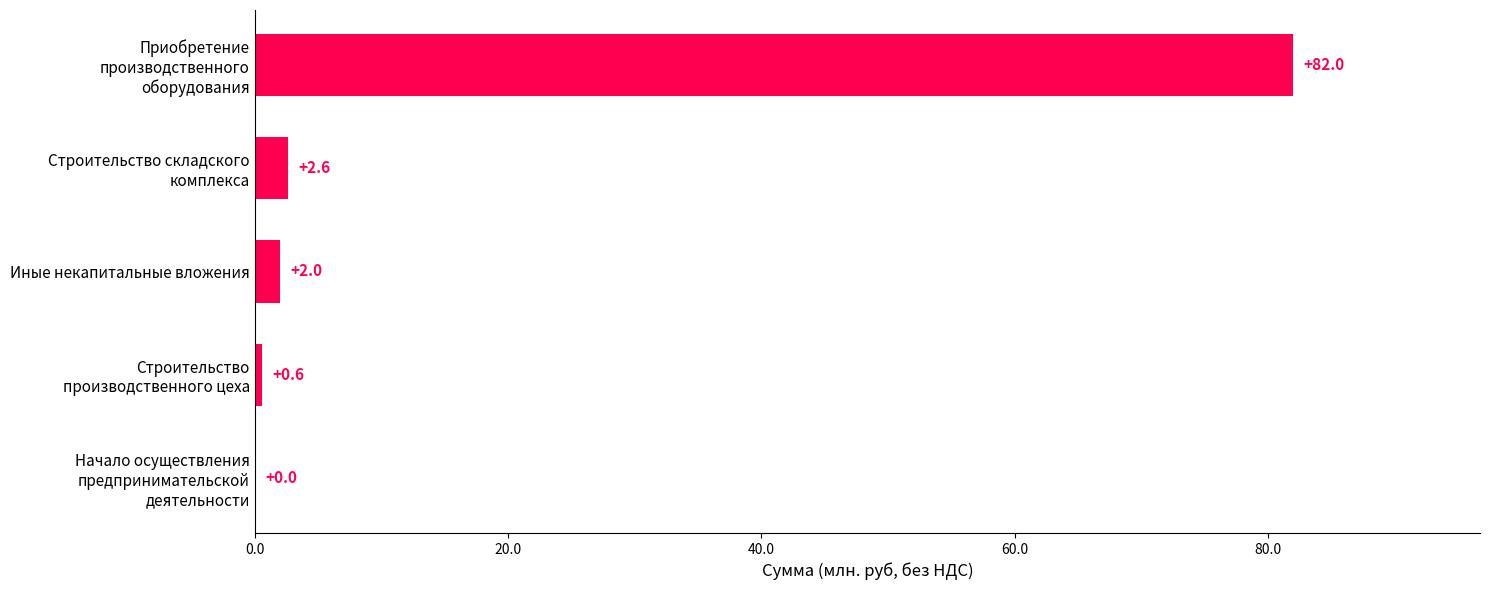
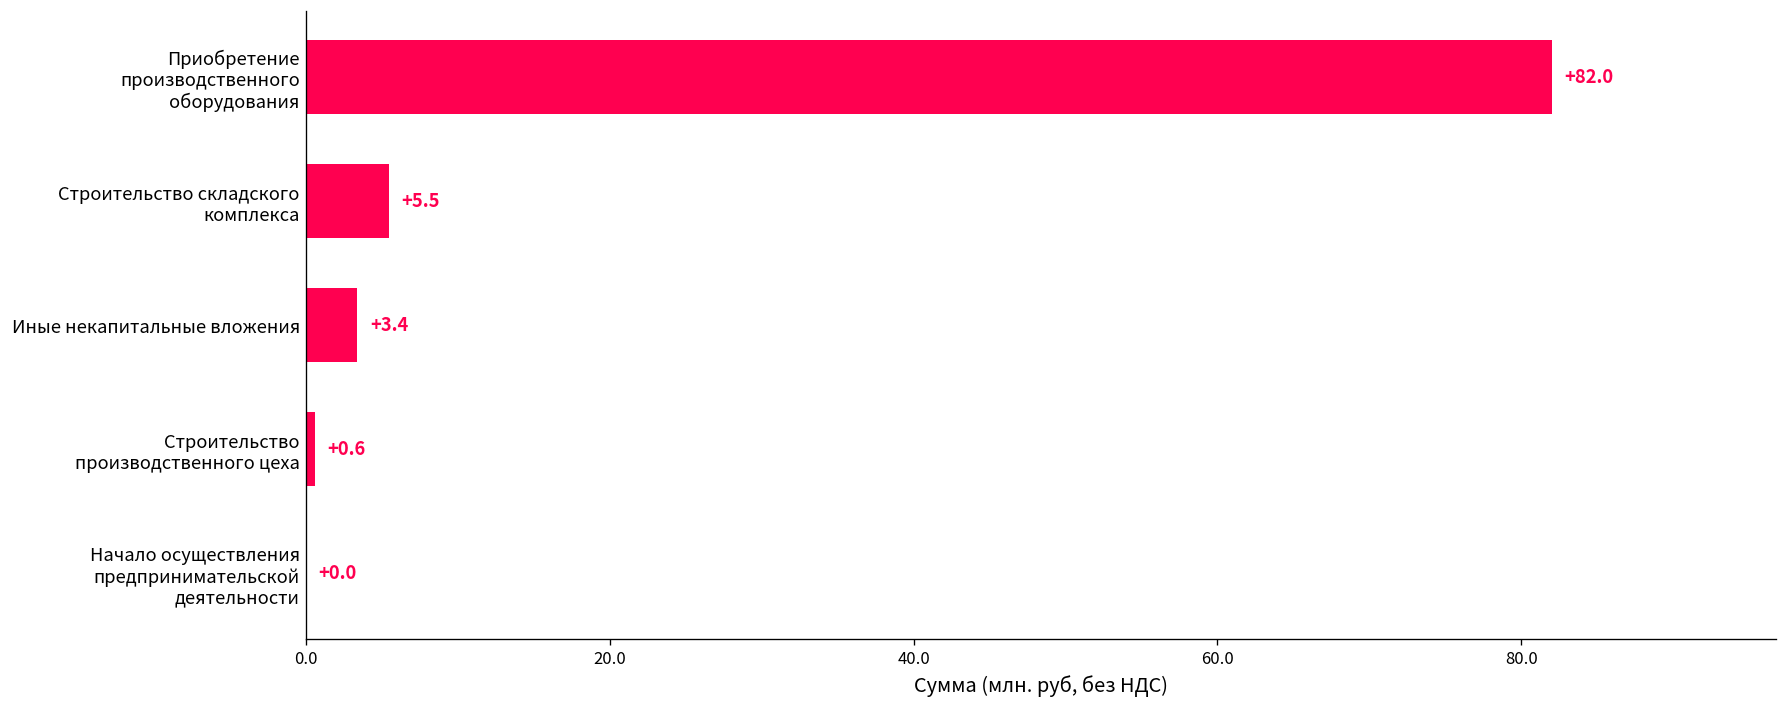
Строительство складского комплекса: +2.6 -> +5.5
Иные некапитальные вложения: +2.0 -> +3.4
